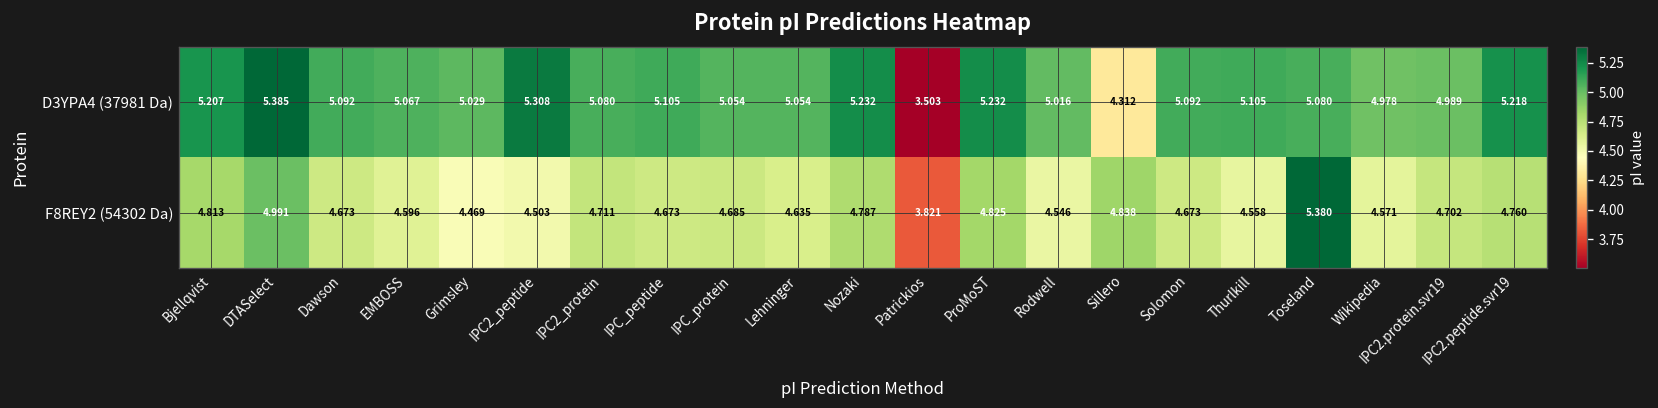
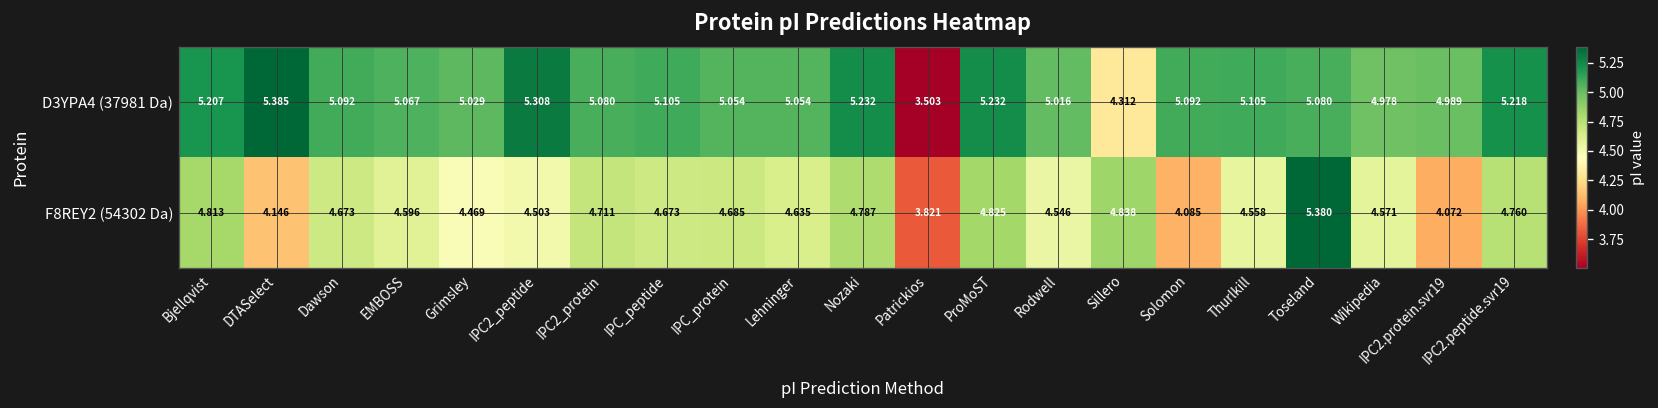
F8REY2 (54302 Da), DTASelect: 4.991 -> 4.146
F8REY2 (54302 Da), Solomon: 4.673 -> 4.085
F8REY2 (54302 Da), IPC2.protein.svr19: 4.702 -> 4.072
